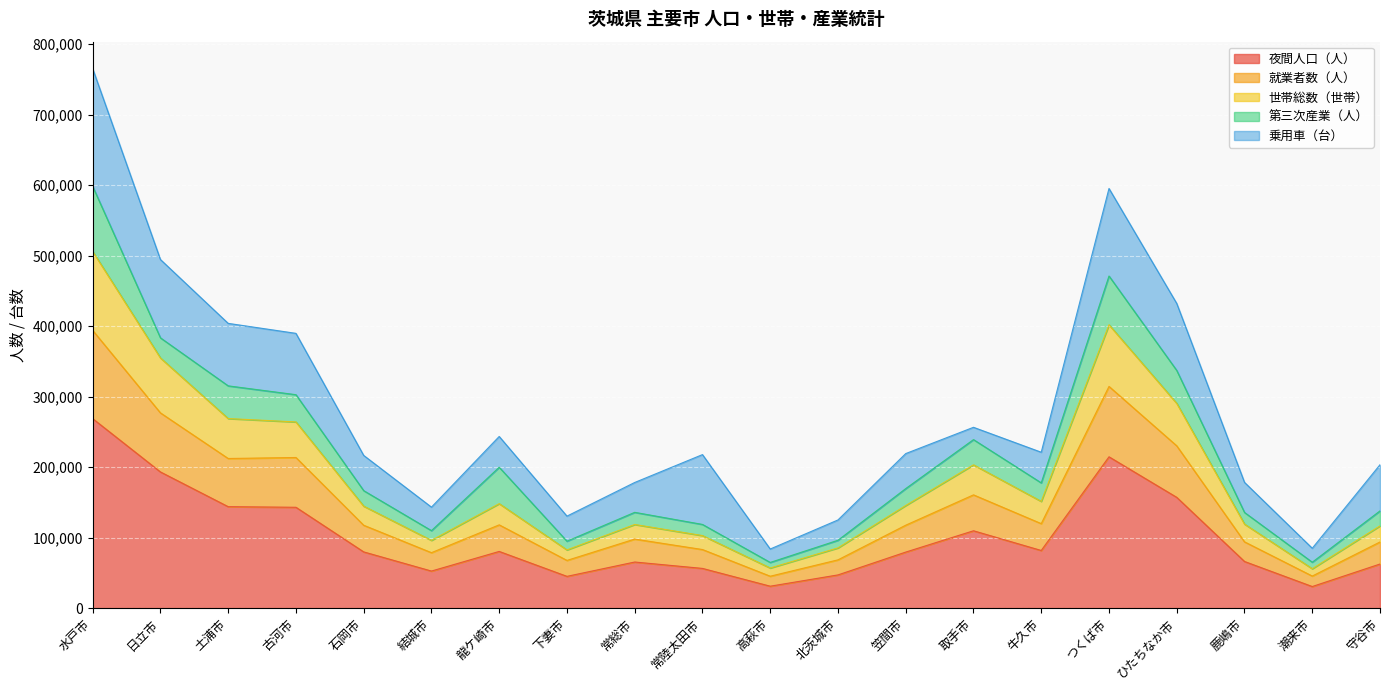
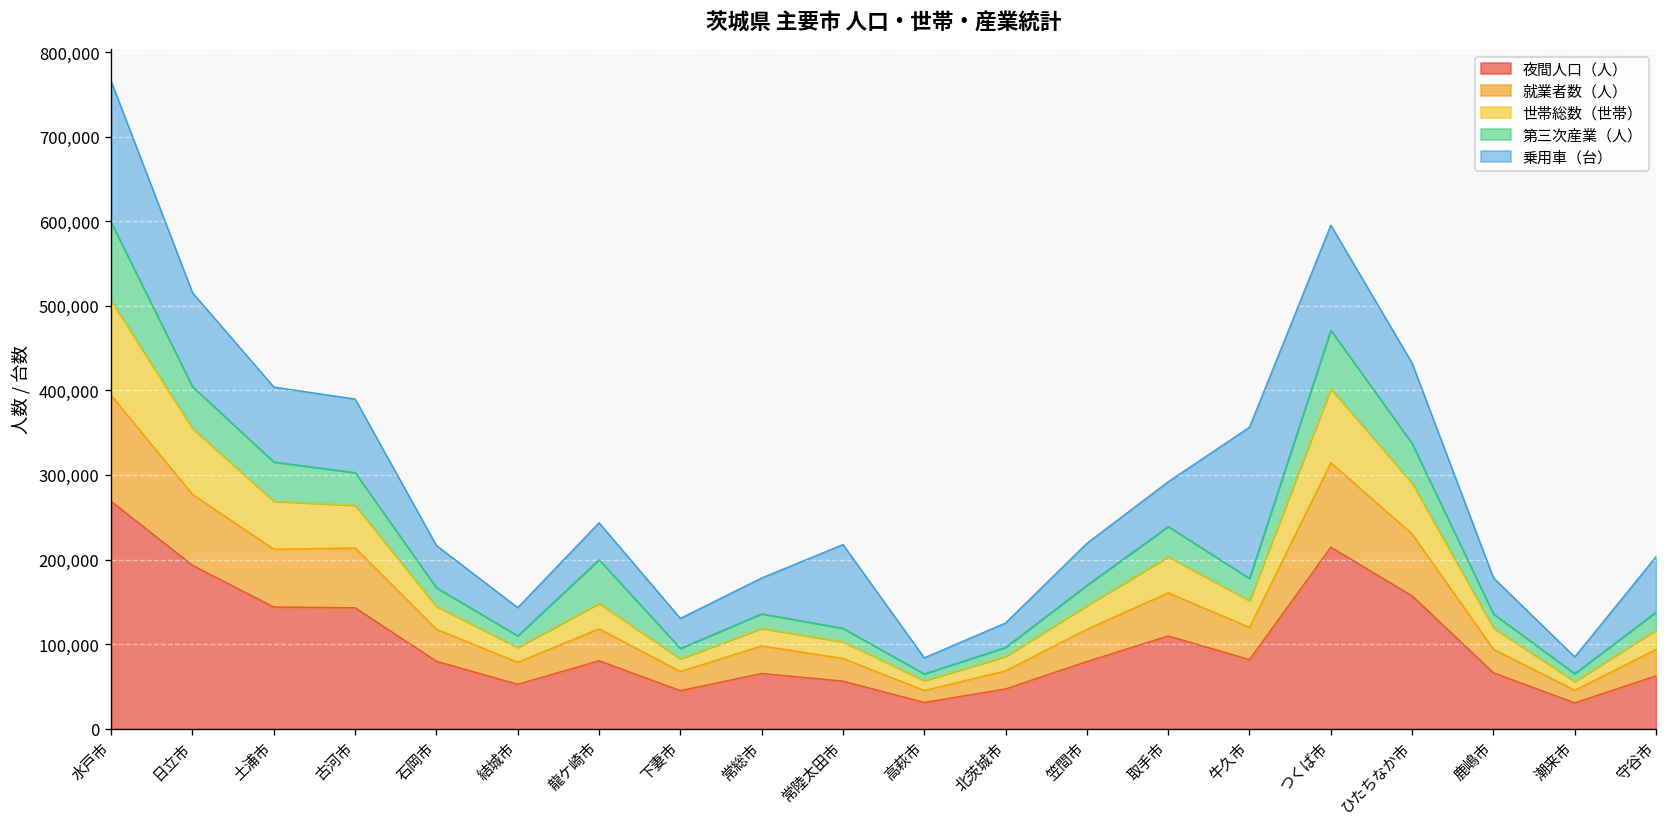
第三次産業（人）, 日立市: 30,000 -> 50,000
乗用車（台）, 取手市: 20,000 -> 50,000
乗用車（台）, 牛久市: 40,000 -> 180,000
